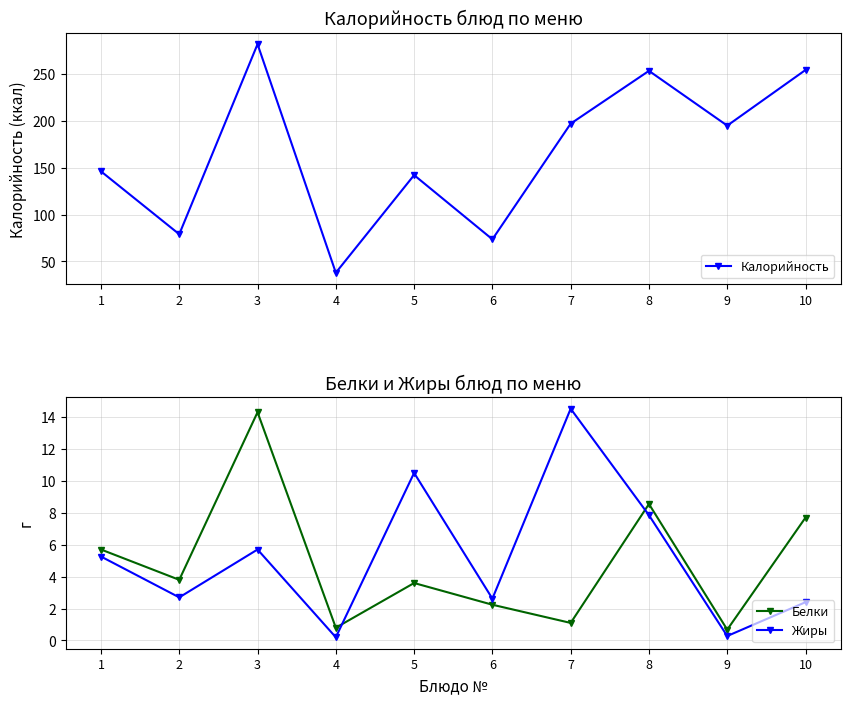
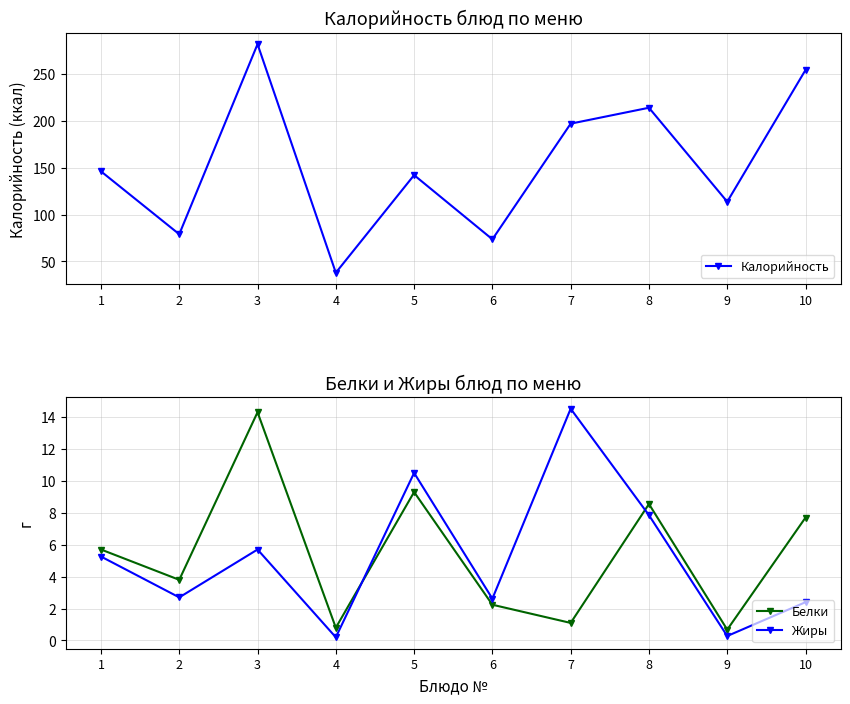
Калорийность блюд по меню, 8: 250 -> 210
Калорийность блюд по меню, 9: 190 -> 110
Белки и Жиры блюд по меню, Белки, 5: 3.6 -> 9.3
